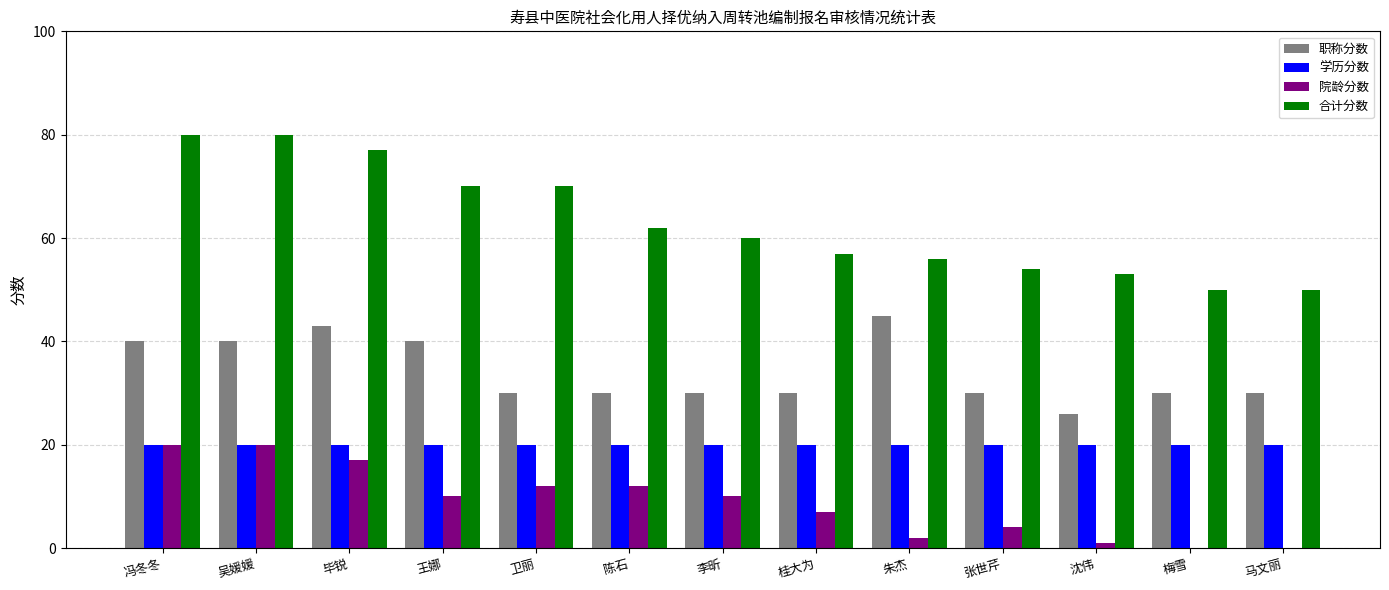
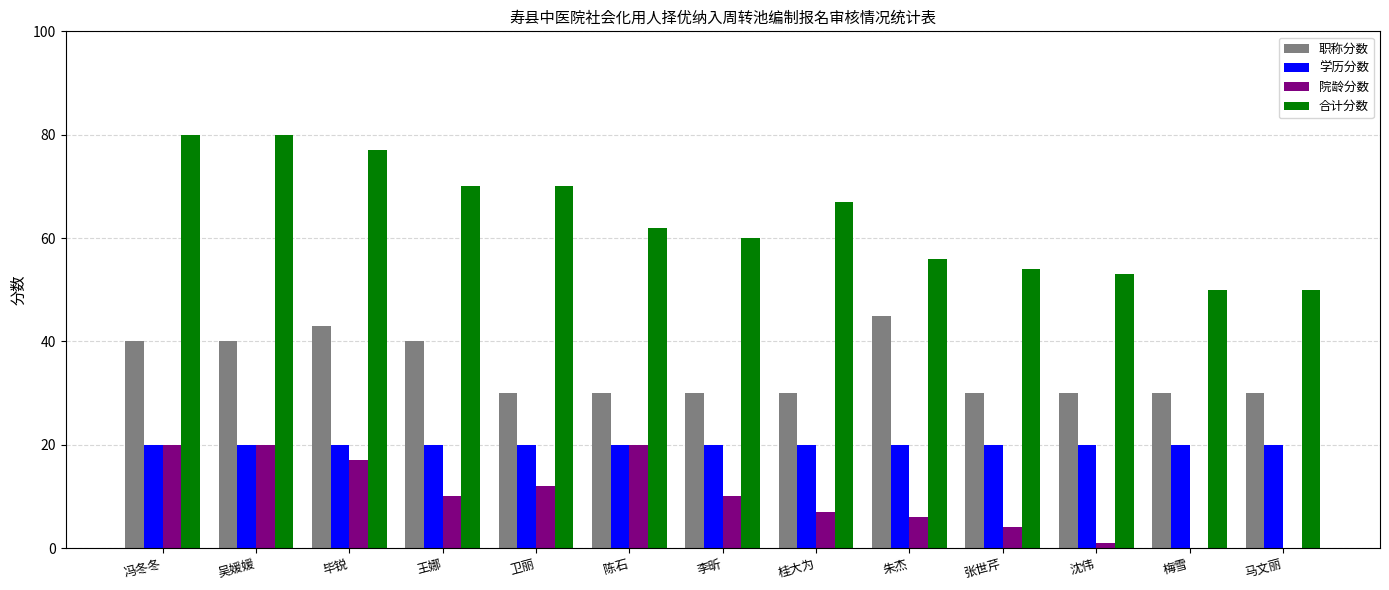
院龄分数, 陈石: 12 -> 20
合计分数, 桂大为: 57 -> 67
院龄分数, 朱杰: 2 -> 6
职称分数, 沈伟: 26 -> 30
